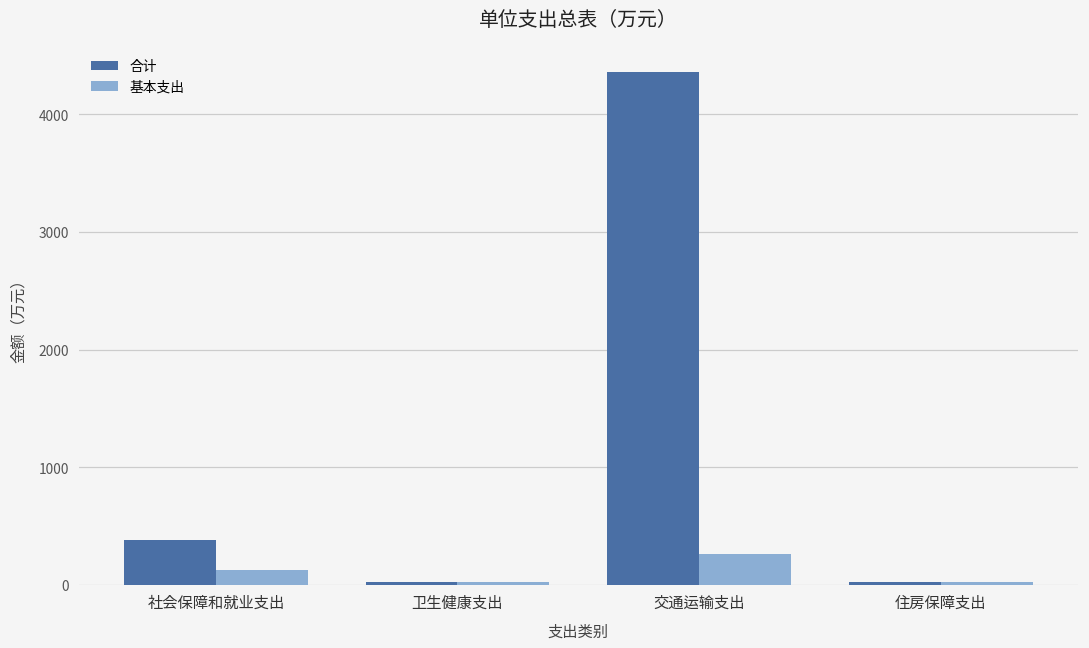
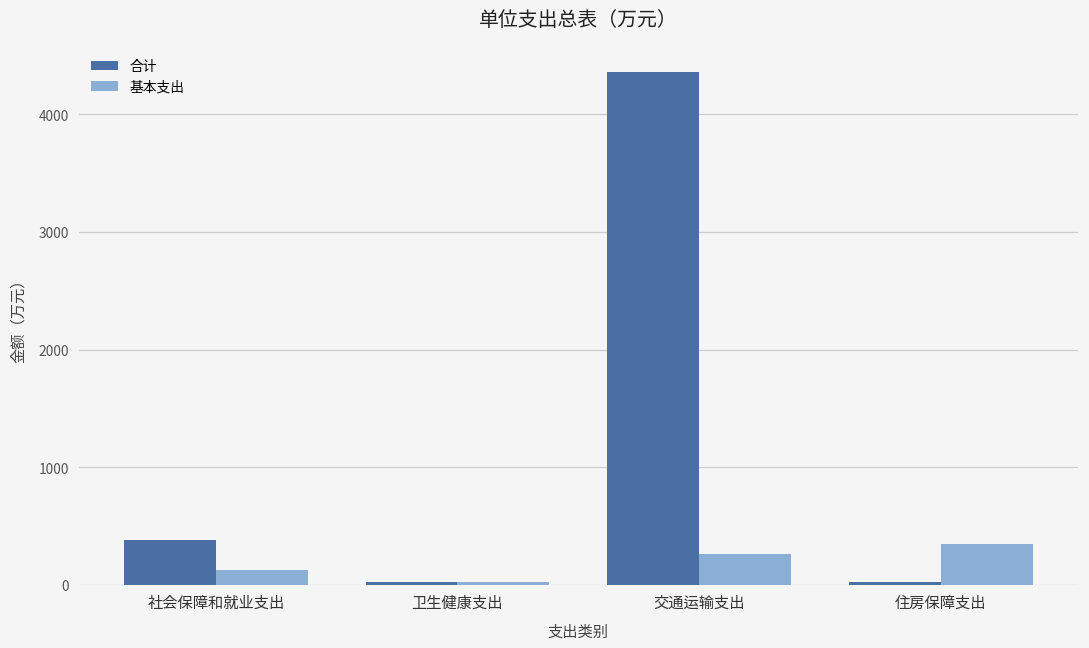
基本支出, 住房保障支出: 30 -> 340
